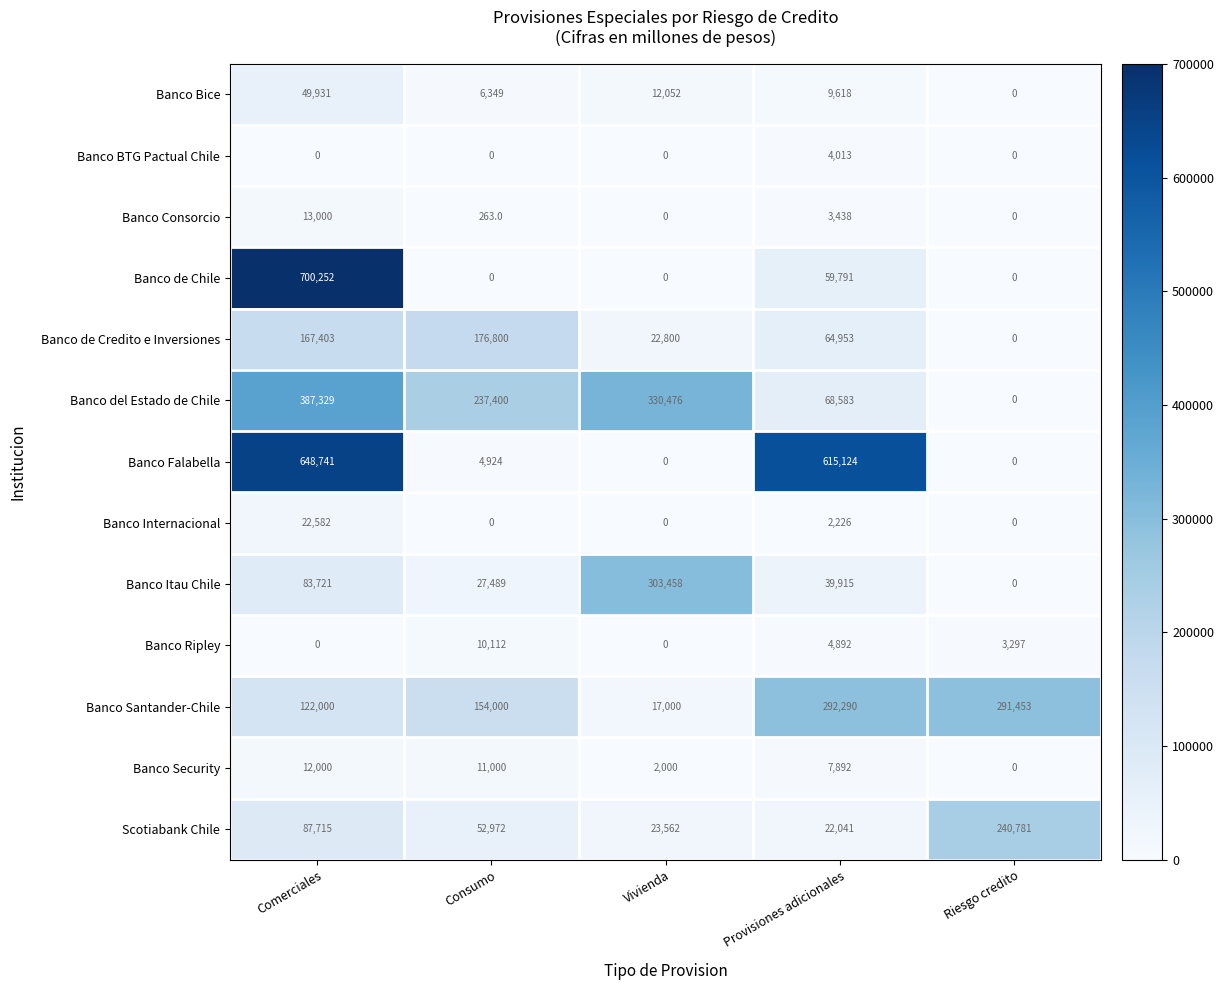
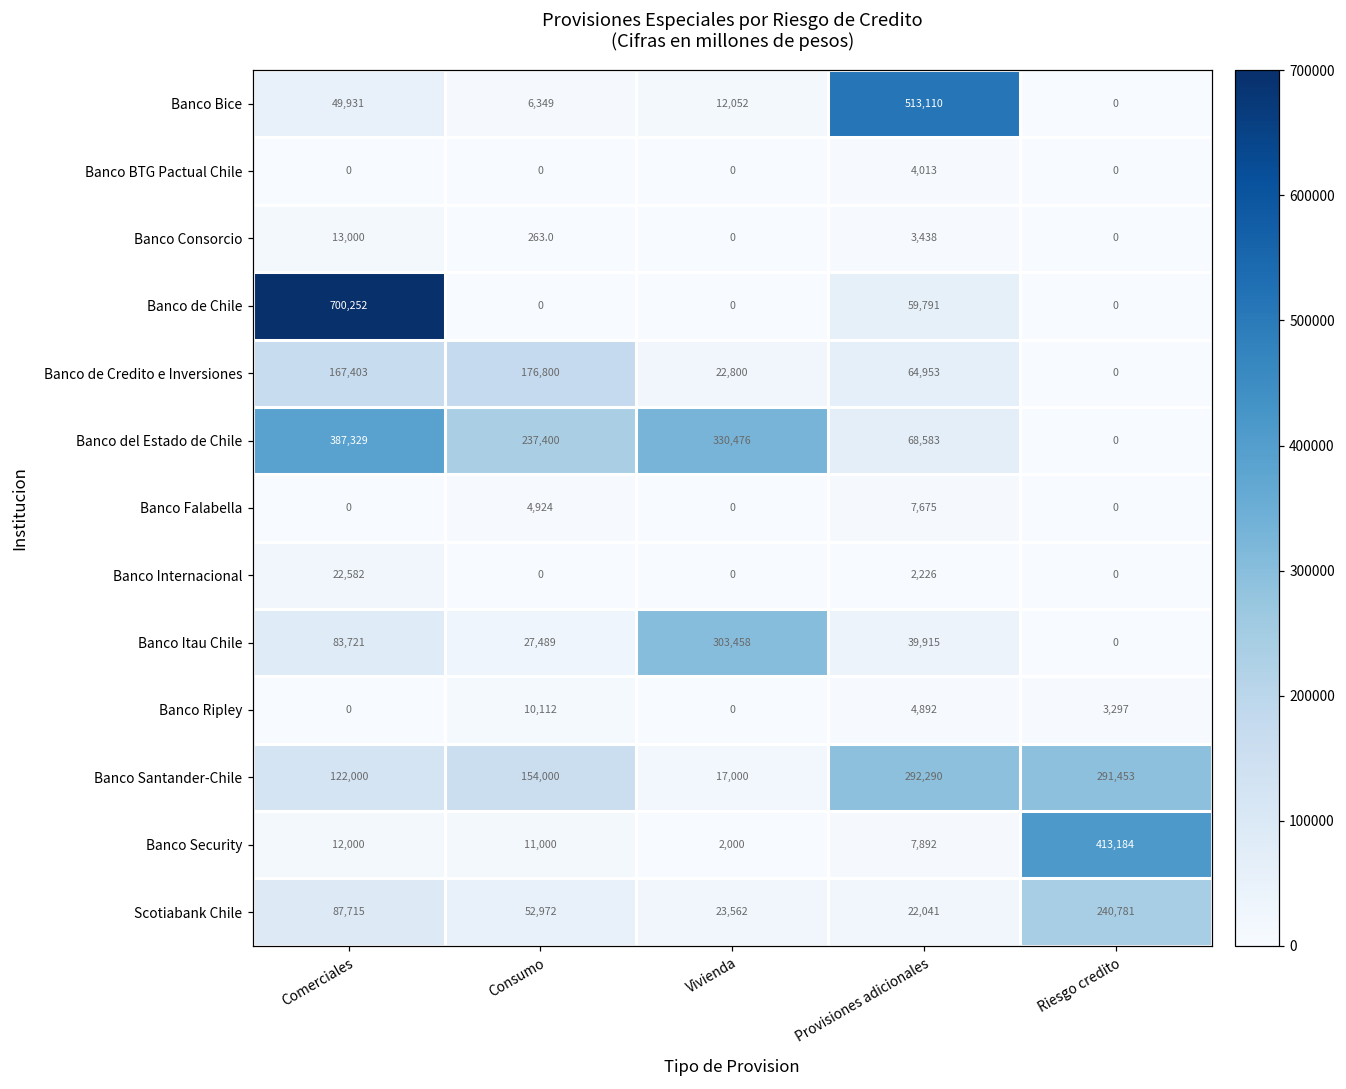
Banco Bice, Provisiones adicionales: 9,618 -> 513,110
Banco Falabella, Comerciales: 648,741 -> 0
Banco Falabella, Provisiones adicionales: 615,124 -> 7,675
Banco Security, Riesgo credito: 0 -> 413,184
